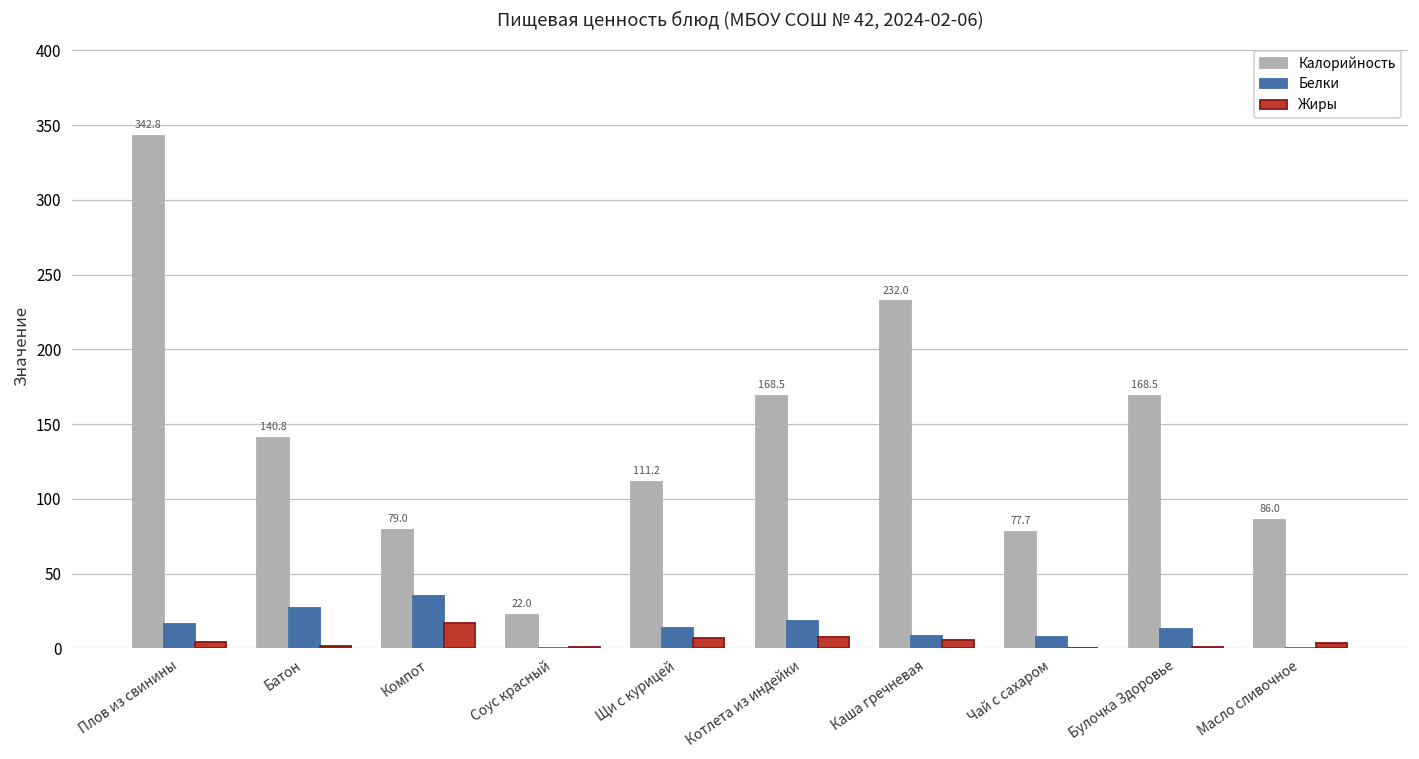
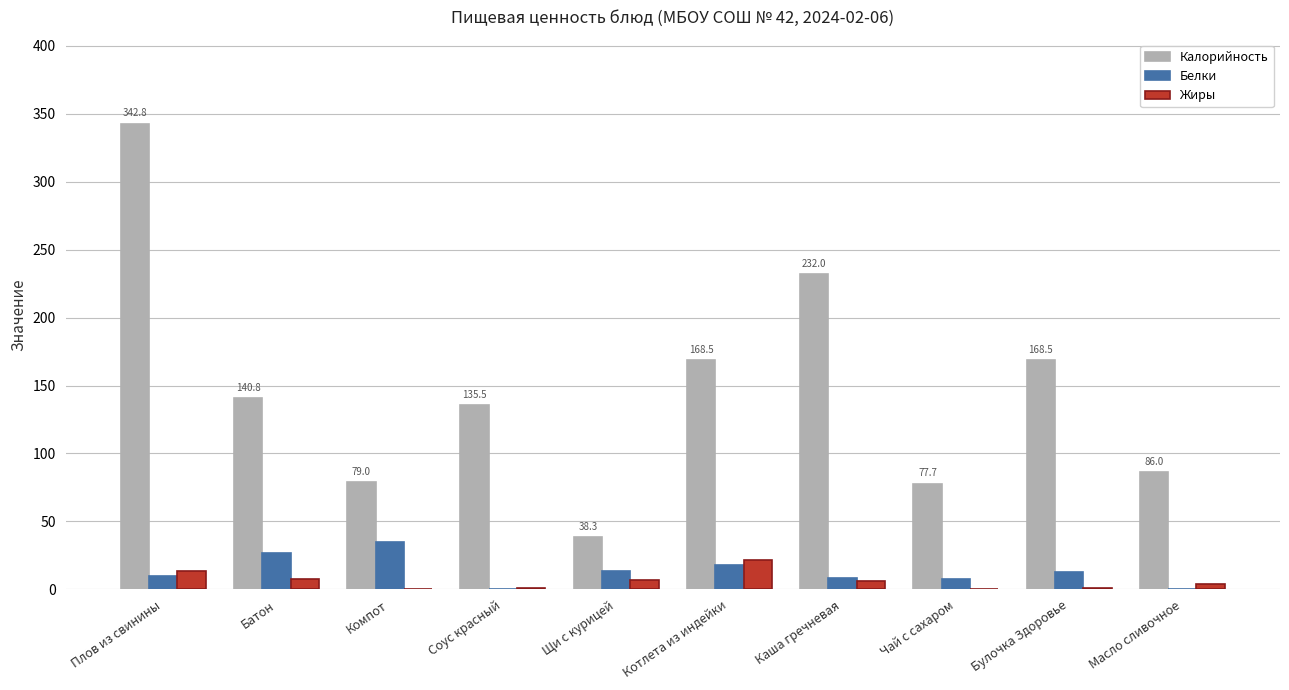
Белки, Плов из свинины: 16 -> 10
Жиры, Плов из свинины: 5 -> 14
Жиры, Батон: 1 -> 7
Жиры, Компот: 17 -> 0
Калорийность, Соус красный: 22.0 -> 135.5
Калорийность, Щи с курицей: 111.2 -> 38.3
Жиры, Котлета из индейки: 7 -> 21
